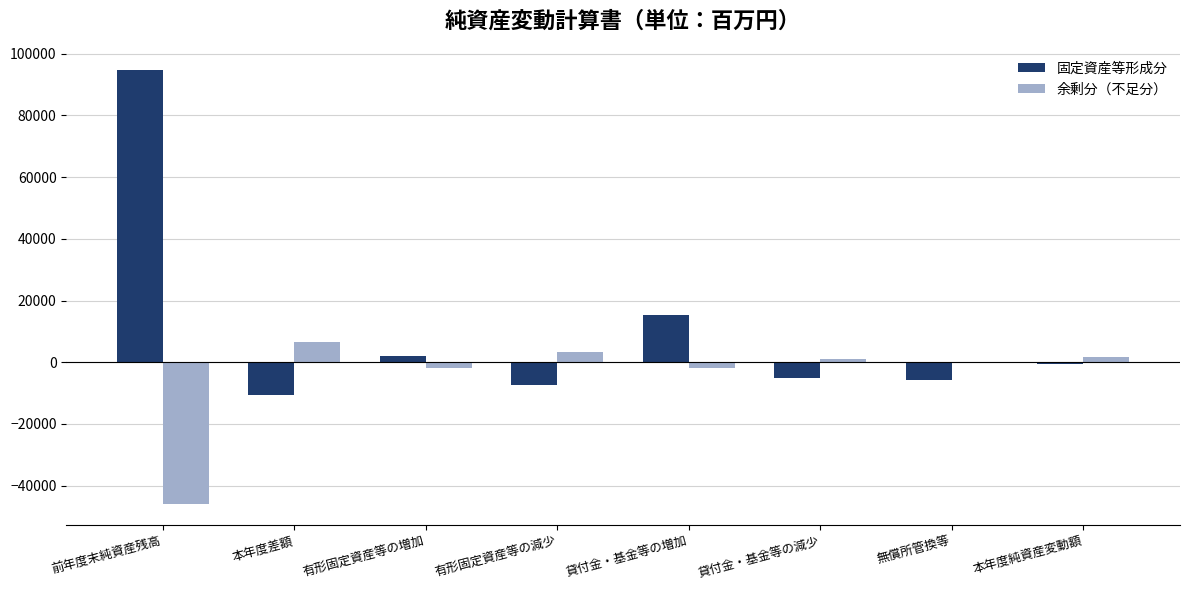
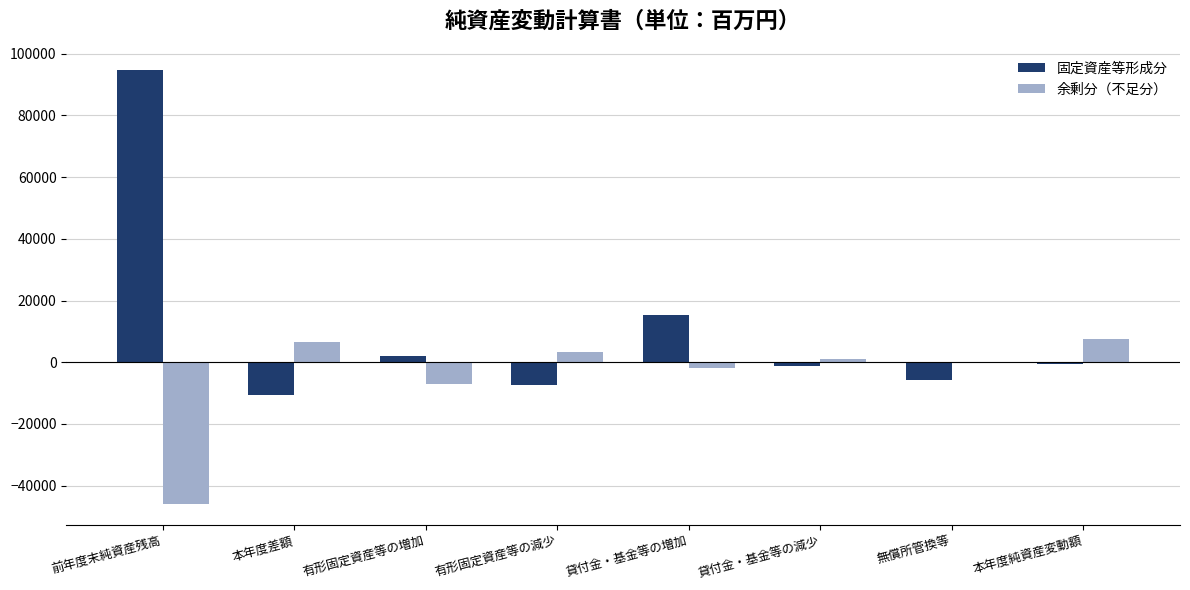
余剰分（不足分）, 有形固定資産等の増加: -2000 -> -7000
固定資産等形成分, 貸付金・基金等の減少: -5000 -> -1000
余剰分（不足分）, 本年度純資産変動額: 2000 -> 8000
